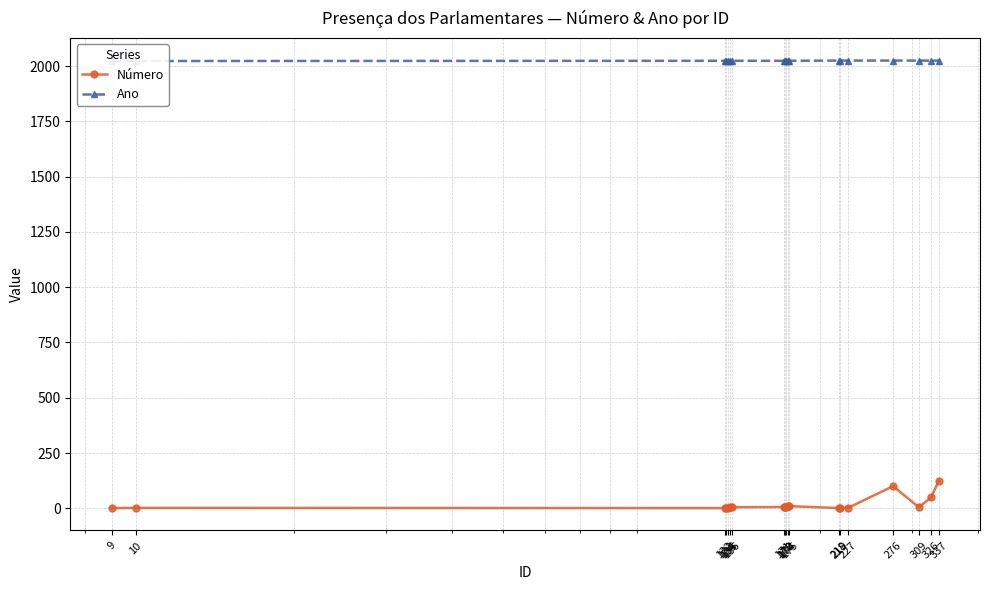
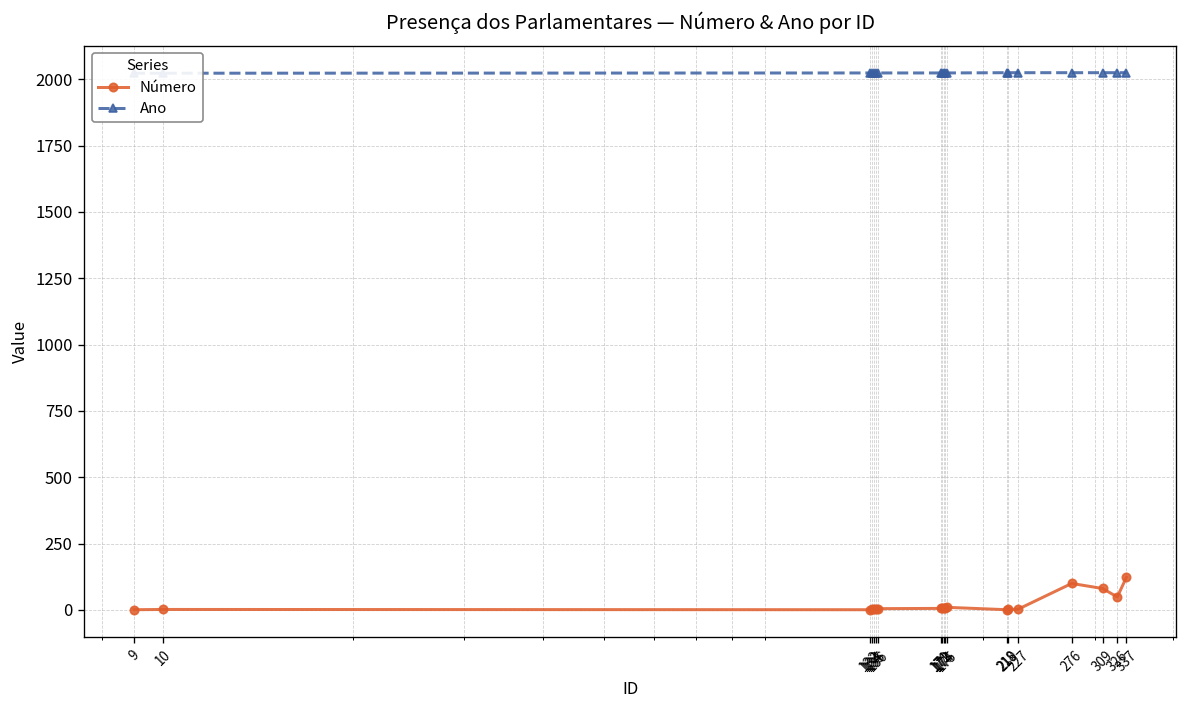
Número, 309: 10 -> 80
